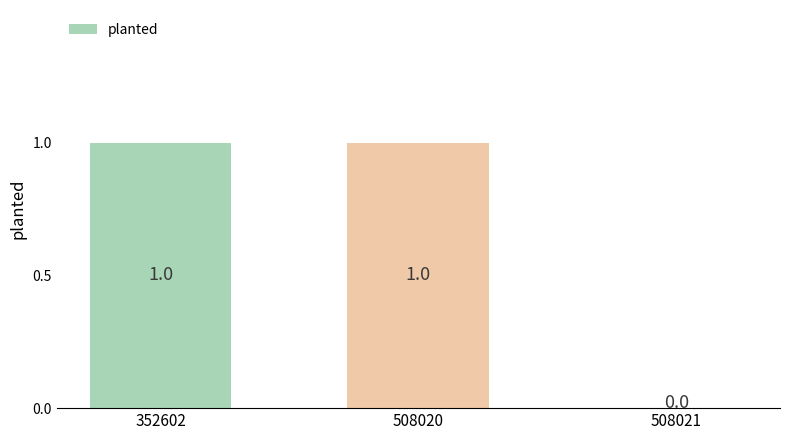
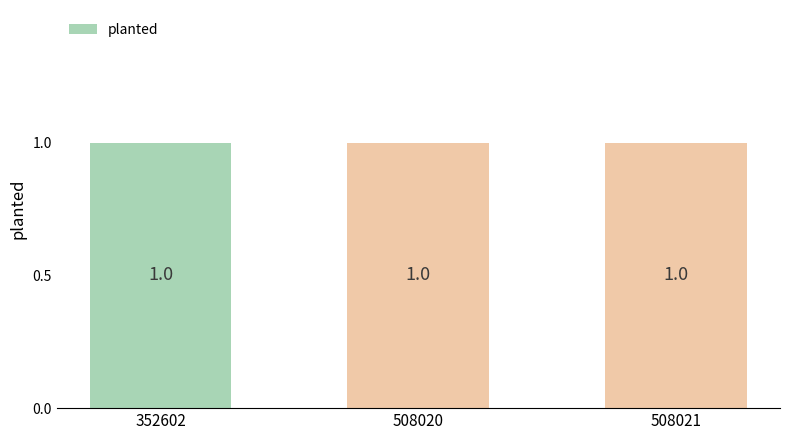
508021: 0.0 -> 1.0
